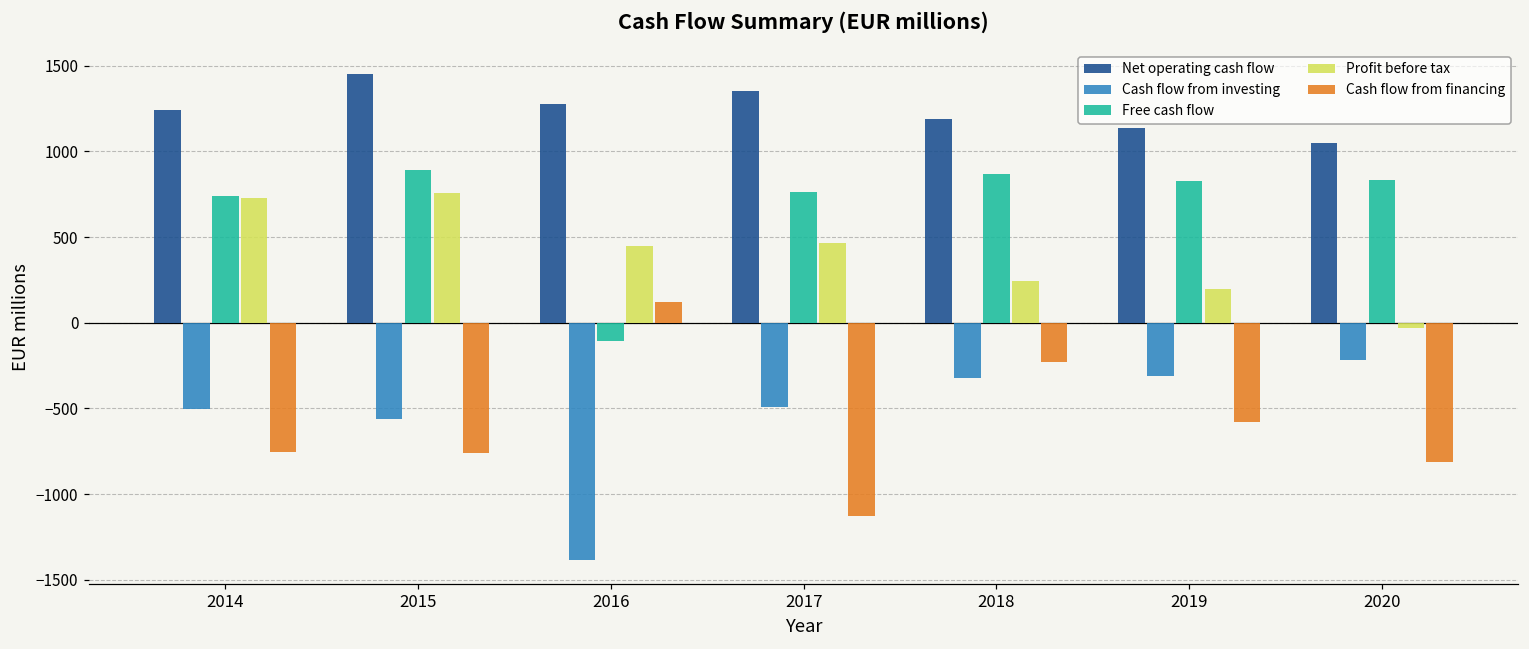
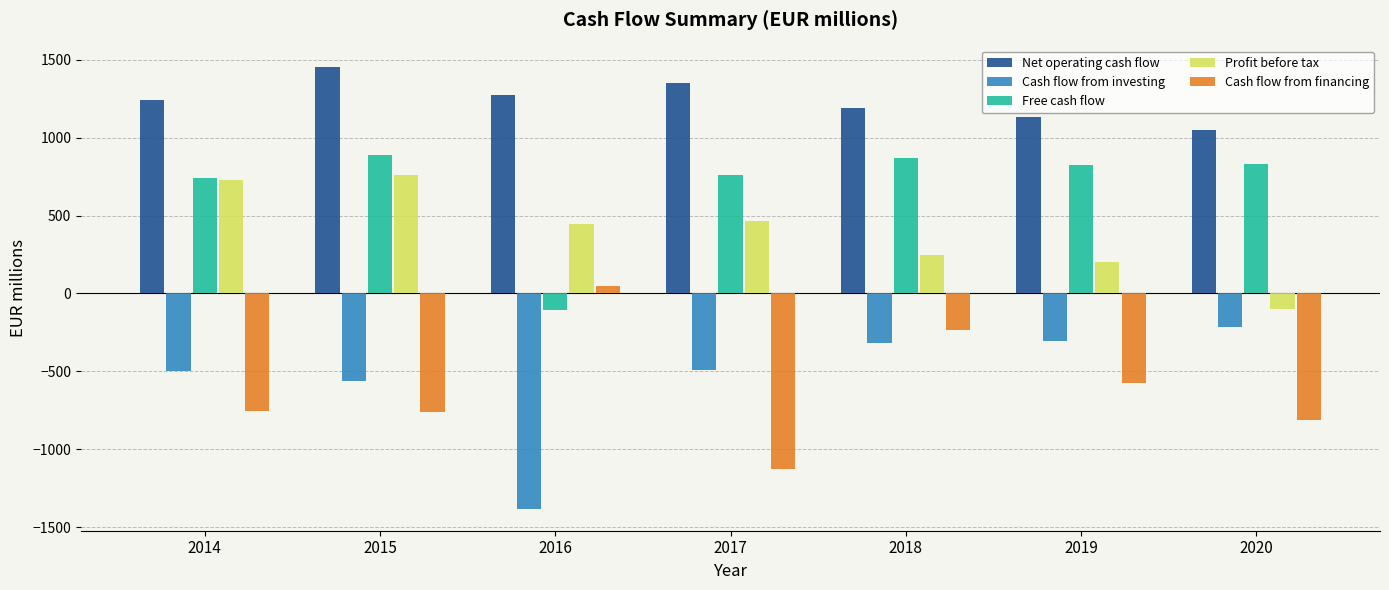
Cash flow from financing, 2016: 120 -> 50
Profit before tax, 2020: -30 -> -100
